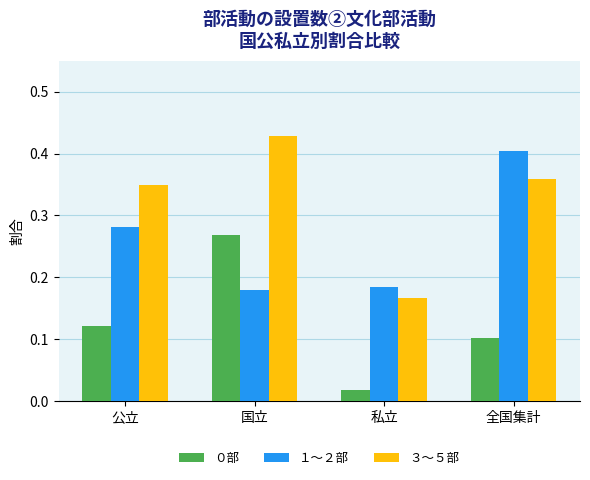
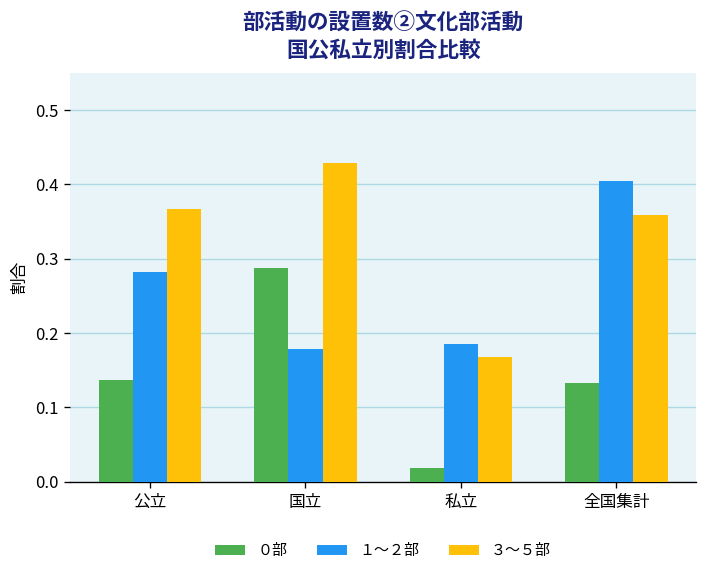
０部, 公立: 0.12 -> 0.14
３～５部, 公立: 0.35 -> 0.37
０部, 国立: 0.27 -> 0.29
０部, 全国集計: 0.10 -> 0.13
